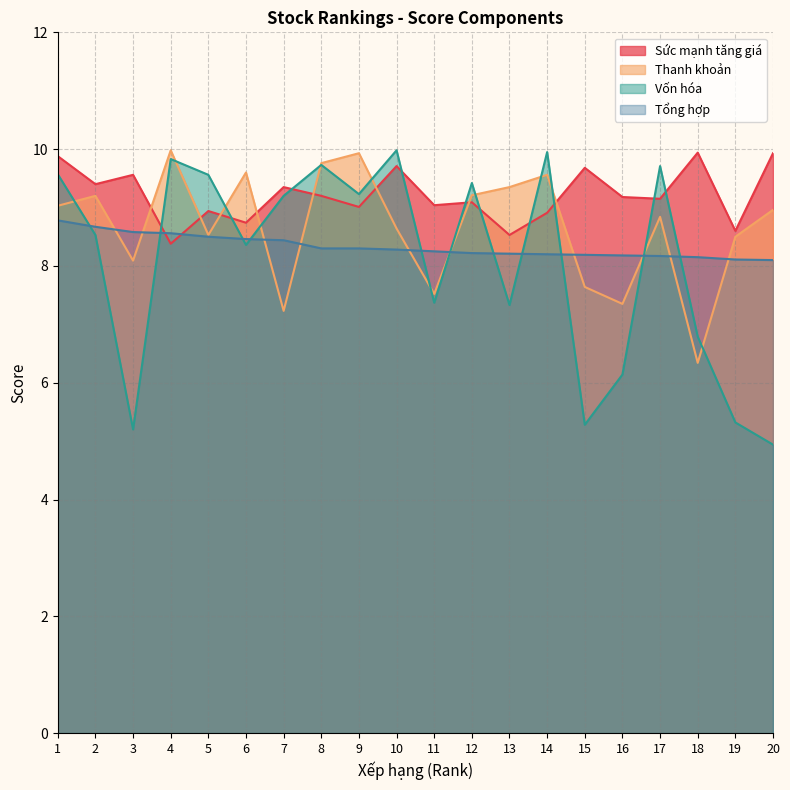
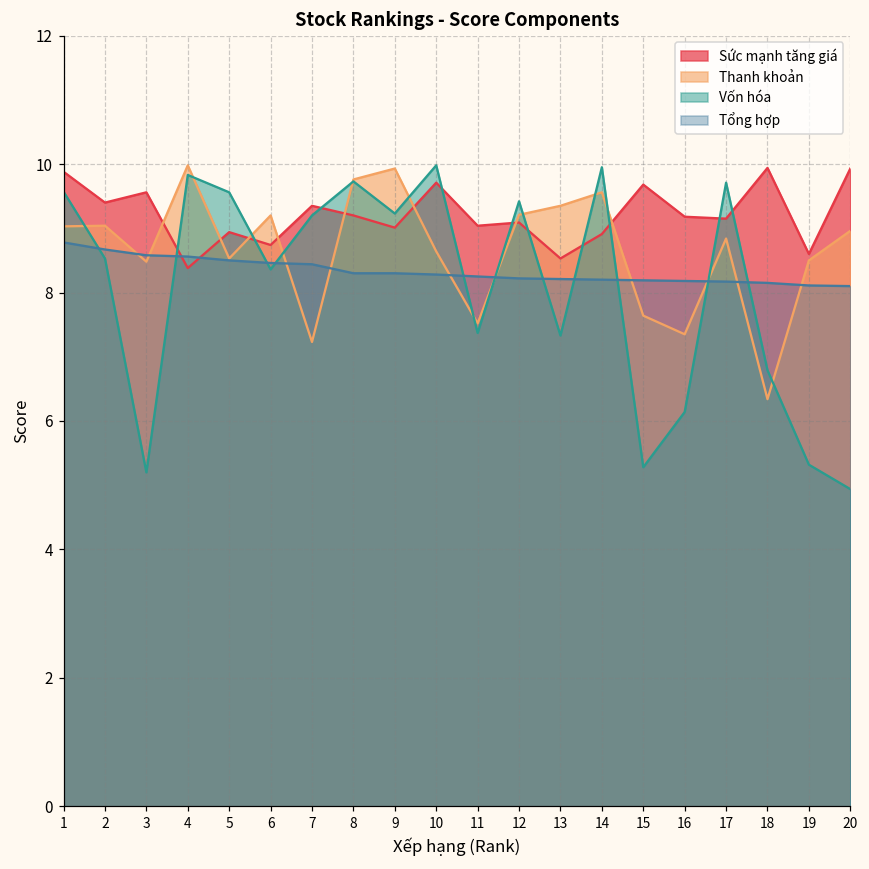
Thanh khoản, 2: 9.2 -> 9.0
Thanh khoản, 3: 8.1 -> 8.5
Thanh khoản, 6: 9.6 -> 9.2
